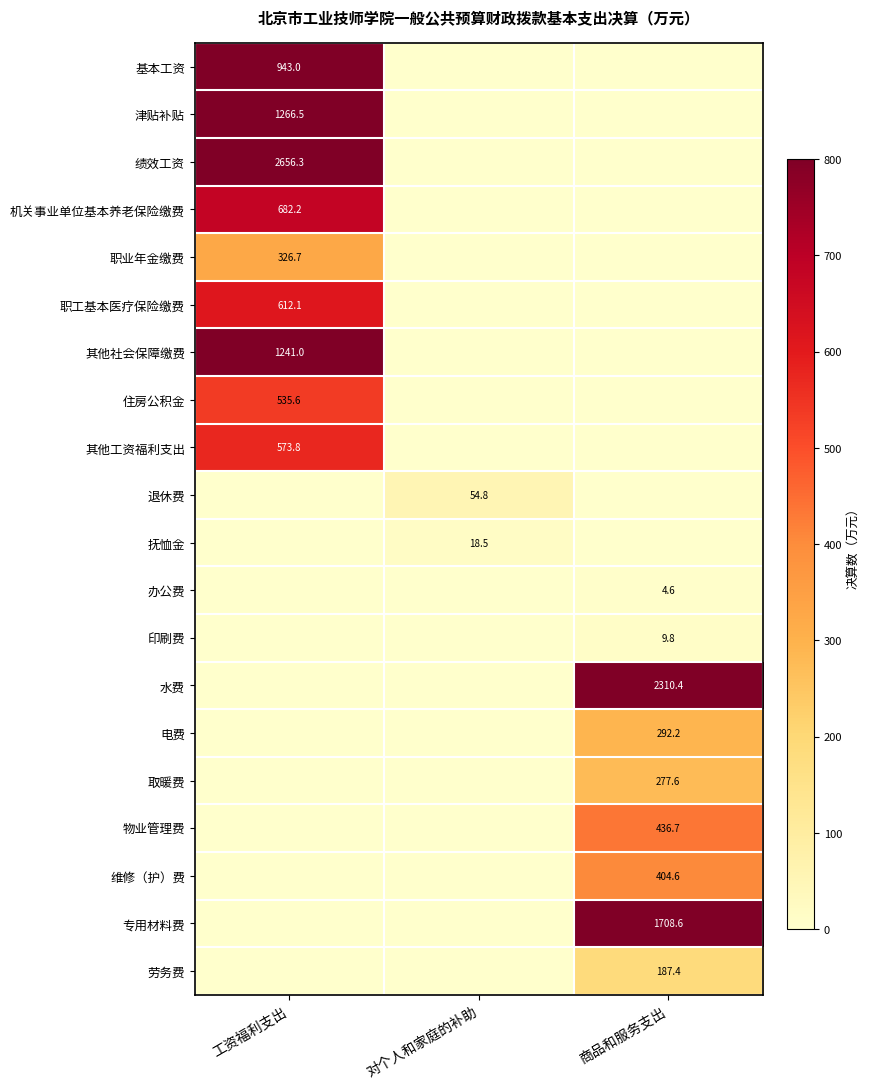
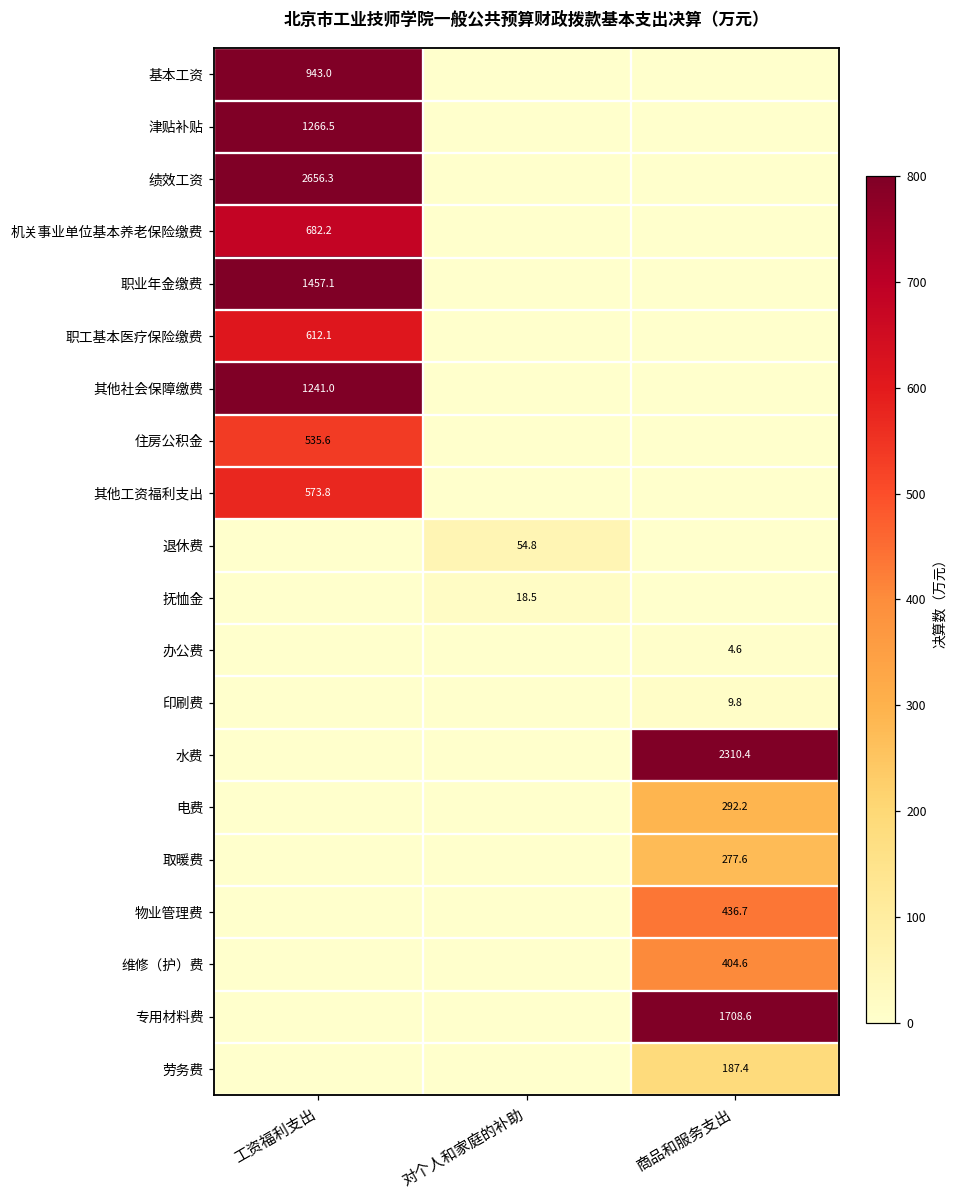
职业年金缴费, 工资福利支出: 326.7 -> 1457.1
